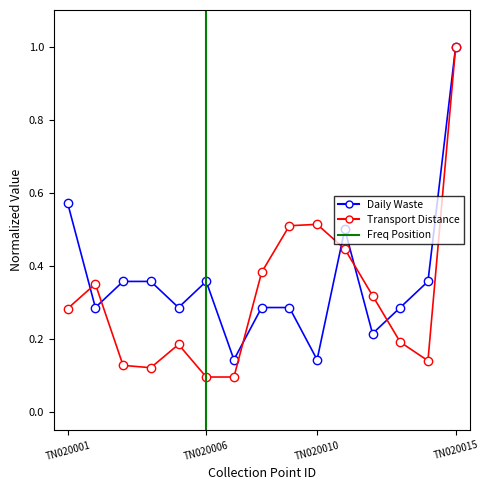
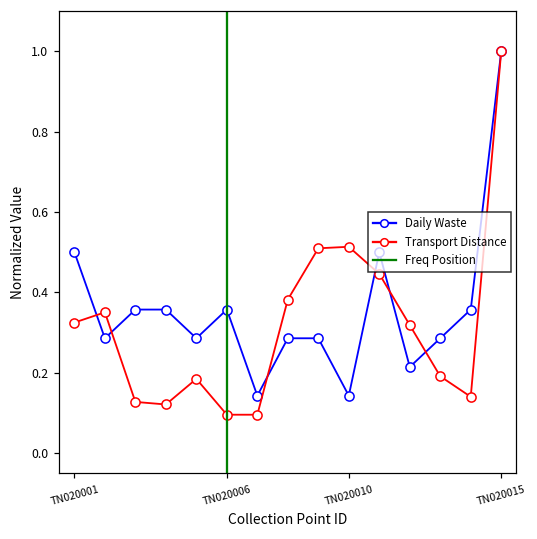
Daily Waste, TN020001: 0.57 -> 0.50
Transport Distance, TN020001: 0.28 -> 0.32
